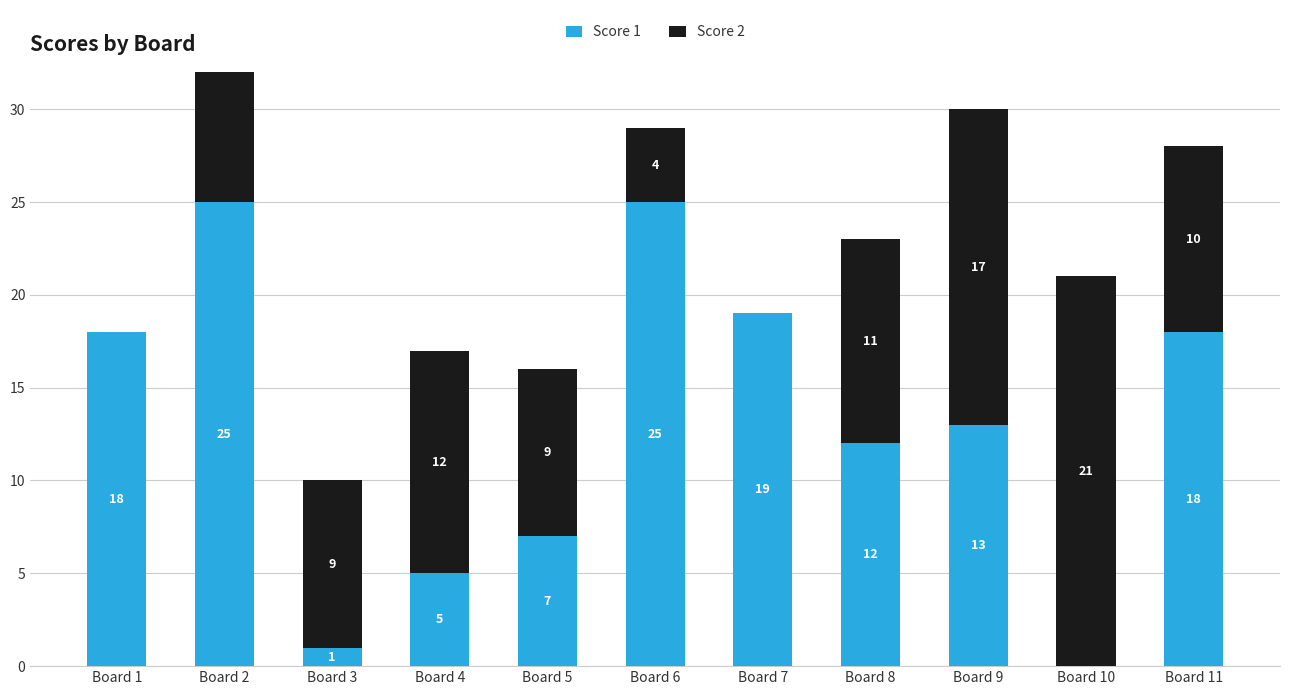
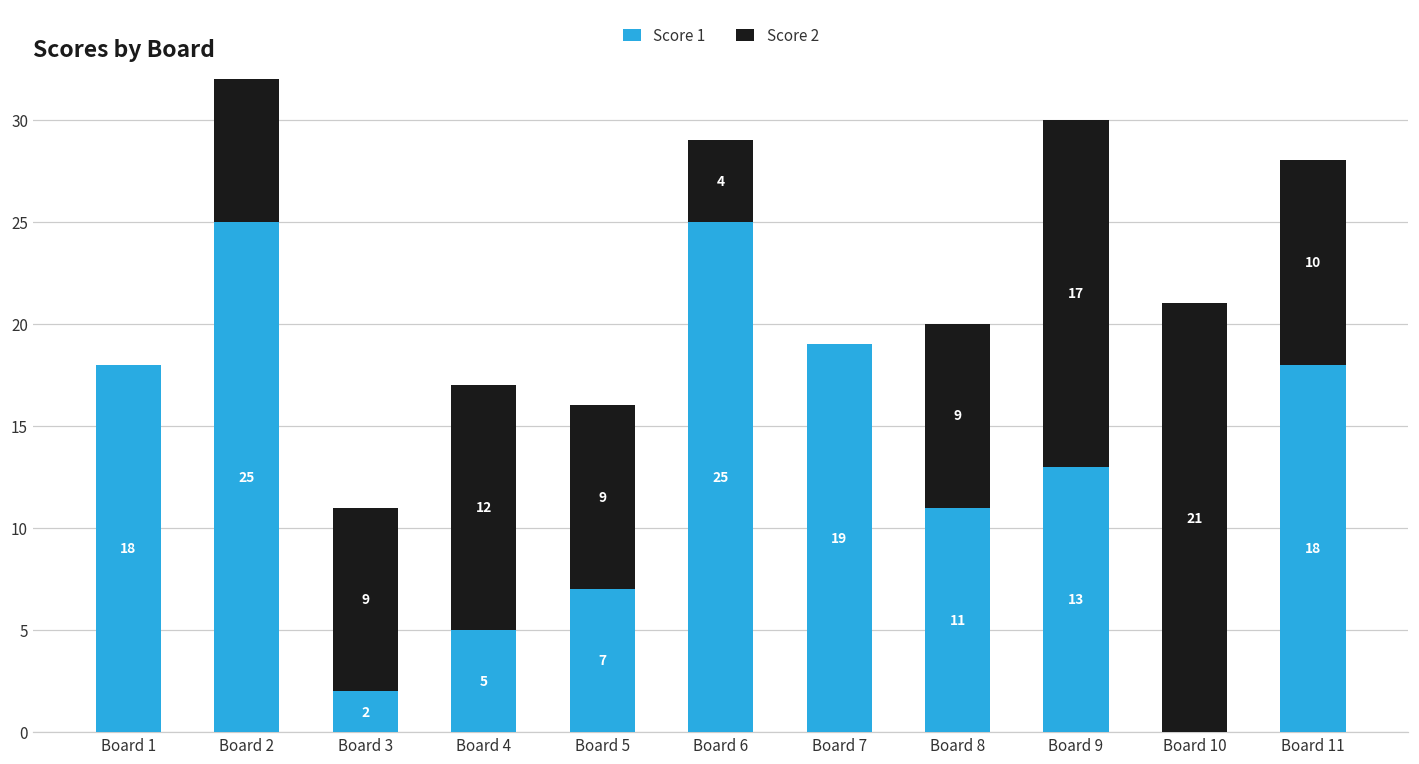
Score 1, Board 3: 1 -> 2
Score 1, Board 8: 12 -> 11
Score 2, Board 8: 11 -> 9
